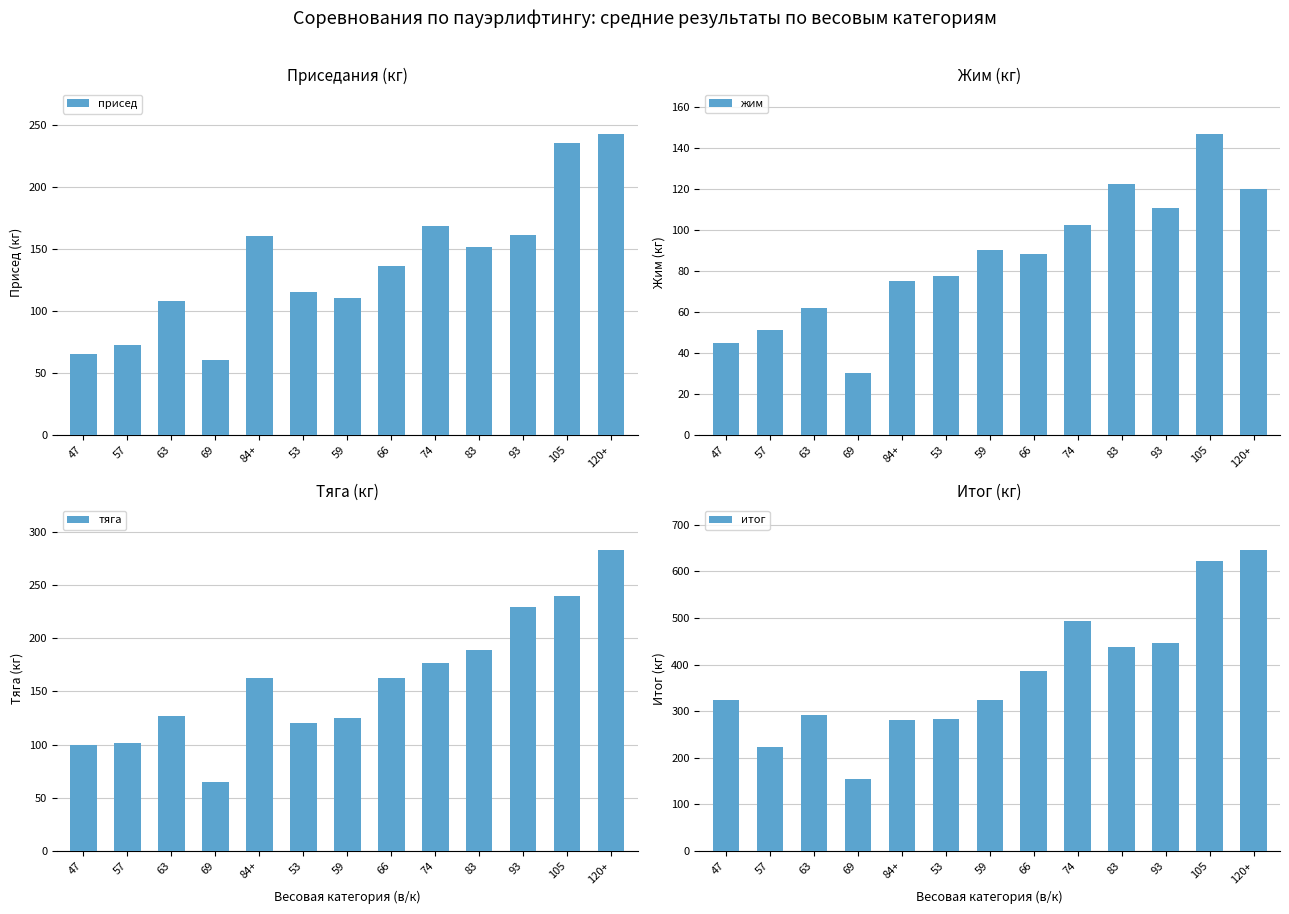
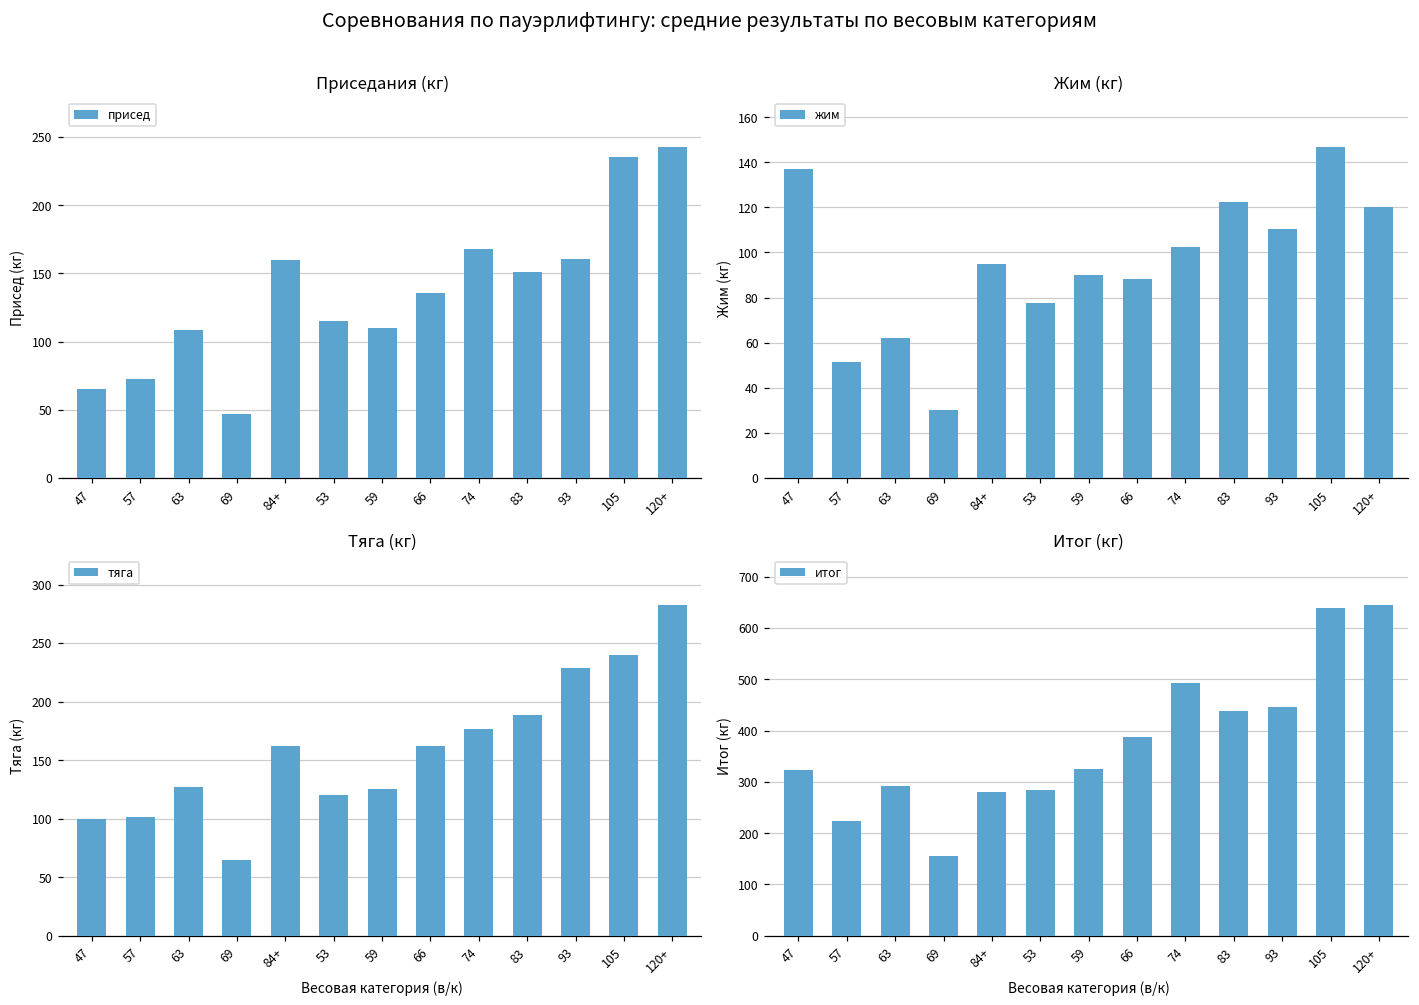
Приседания (кг), 69: 60 -> 47
Жим (кг), 47: 45 -> 137
Жим (кг), 84+: 75 -> 95
Итог (кг), 105: 620 -> 640
